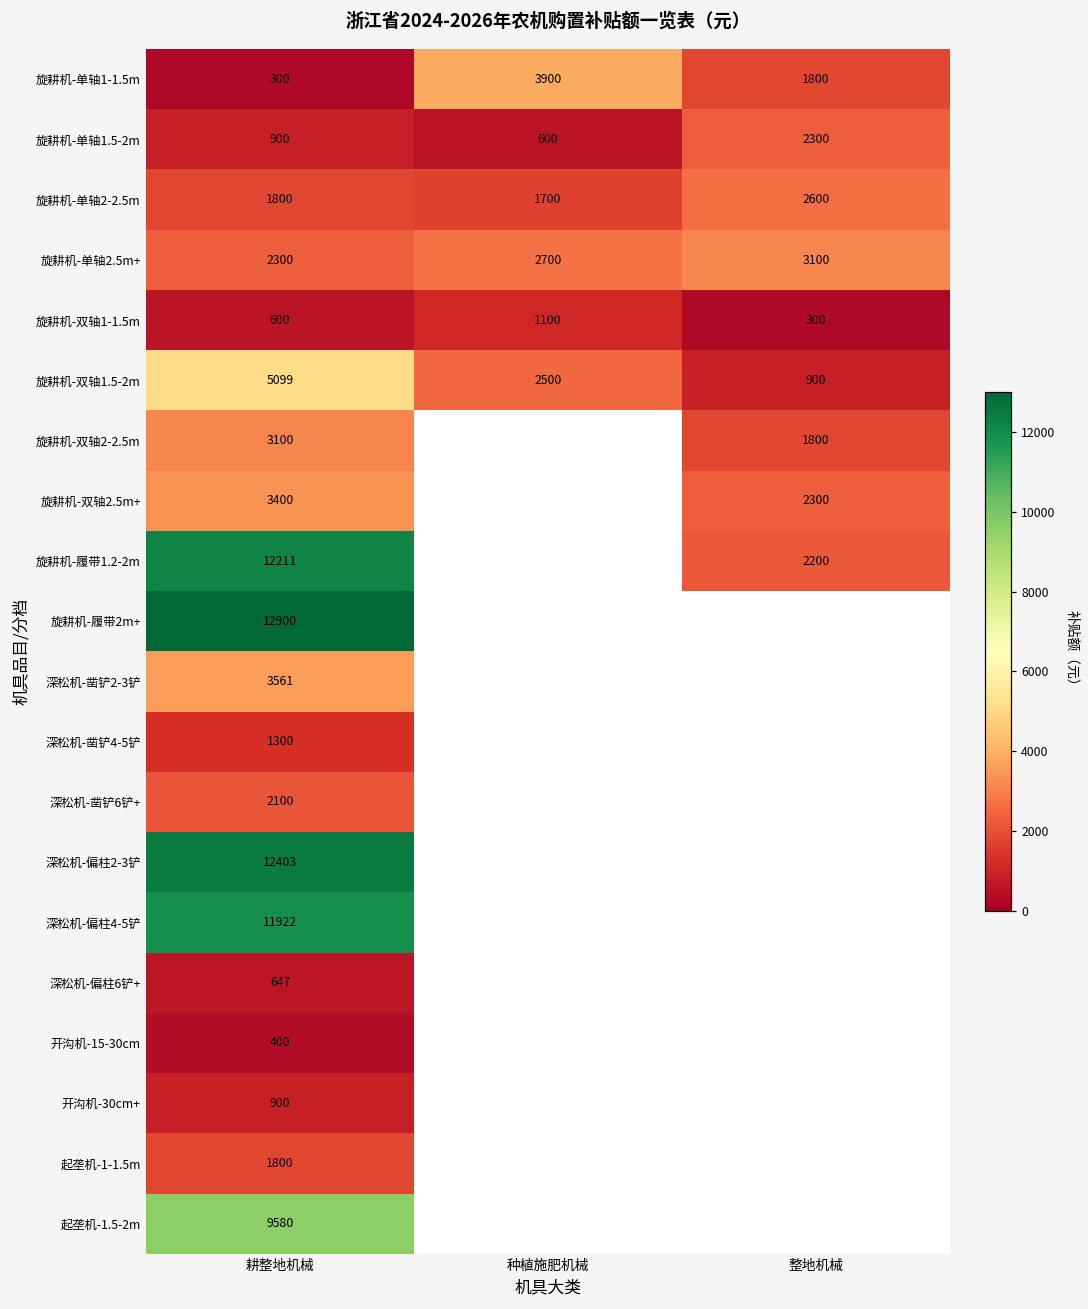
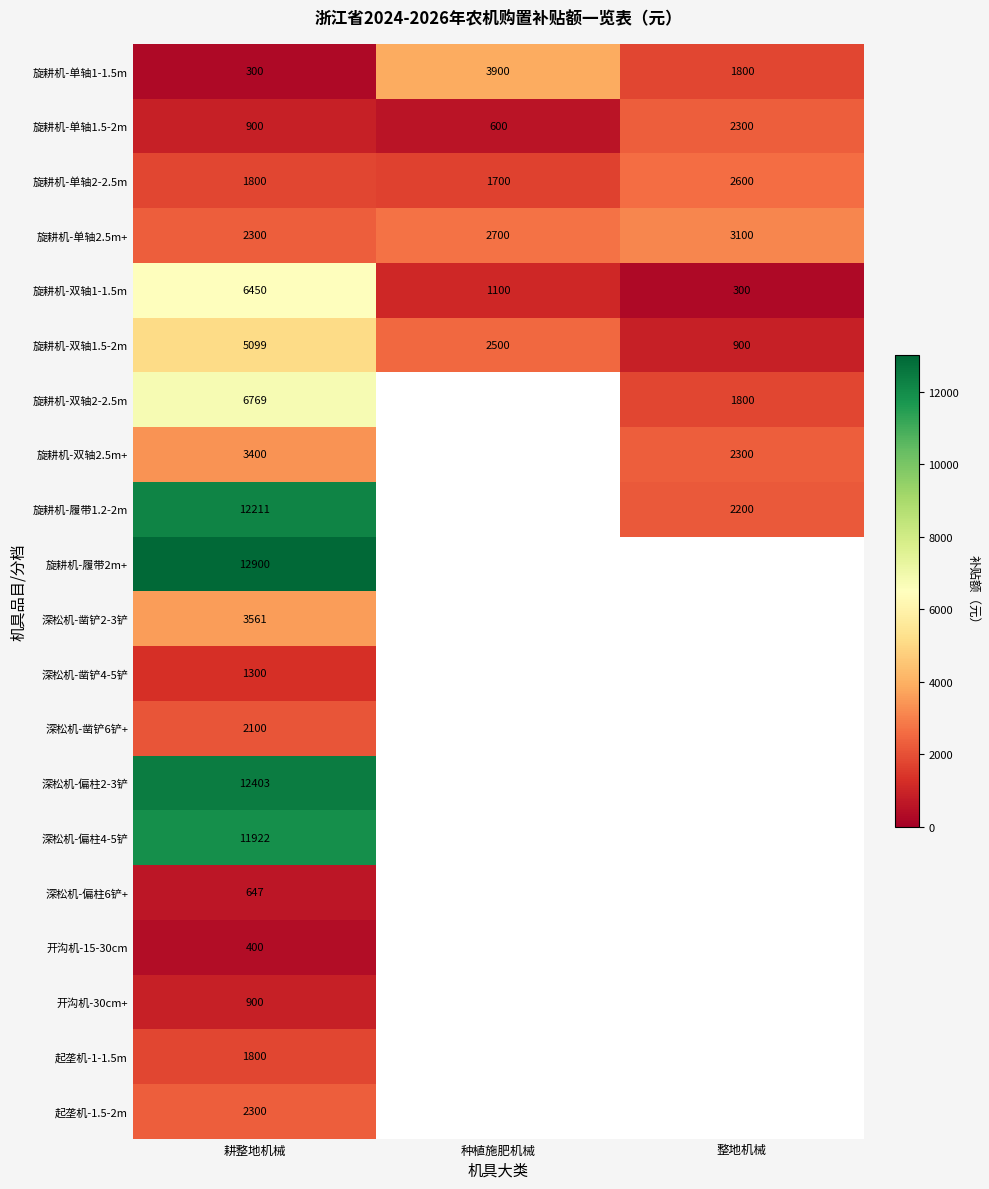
旋耕机-双轴1-1.5m, 耕整地机械: 600 -> 6450
旋耕机-双轴2-2.5m, 耕整地机械: 3100 -> 6769
起垄机-1.5-2m, 耕整地机械: 9580 -> 2300
